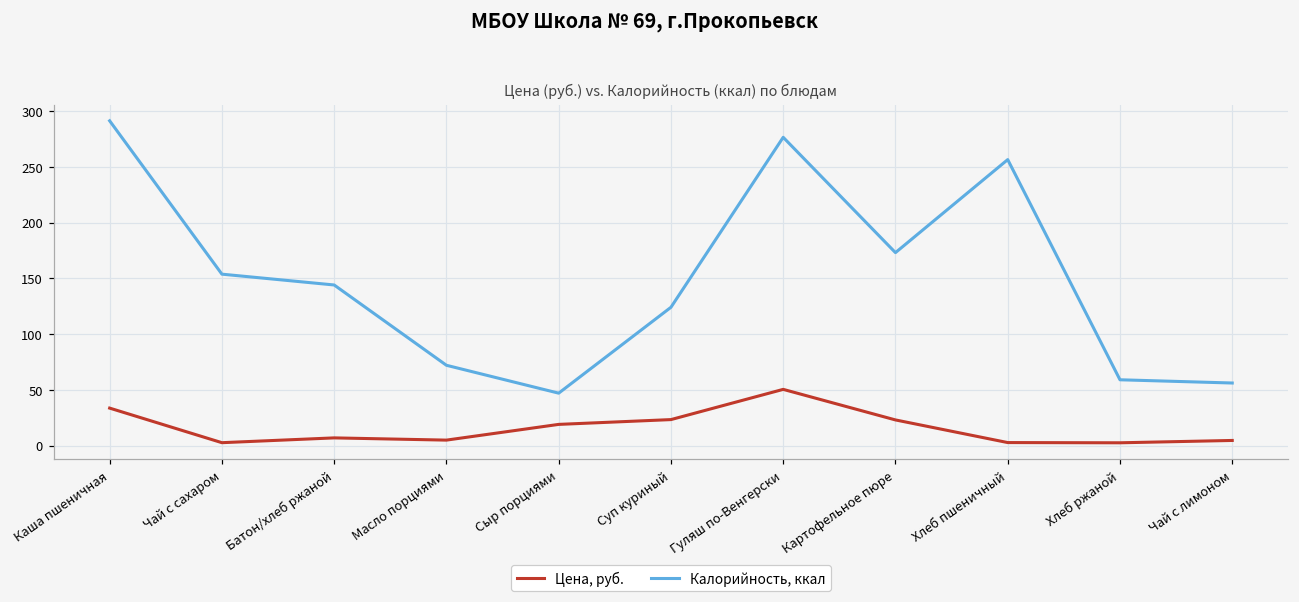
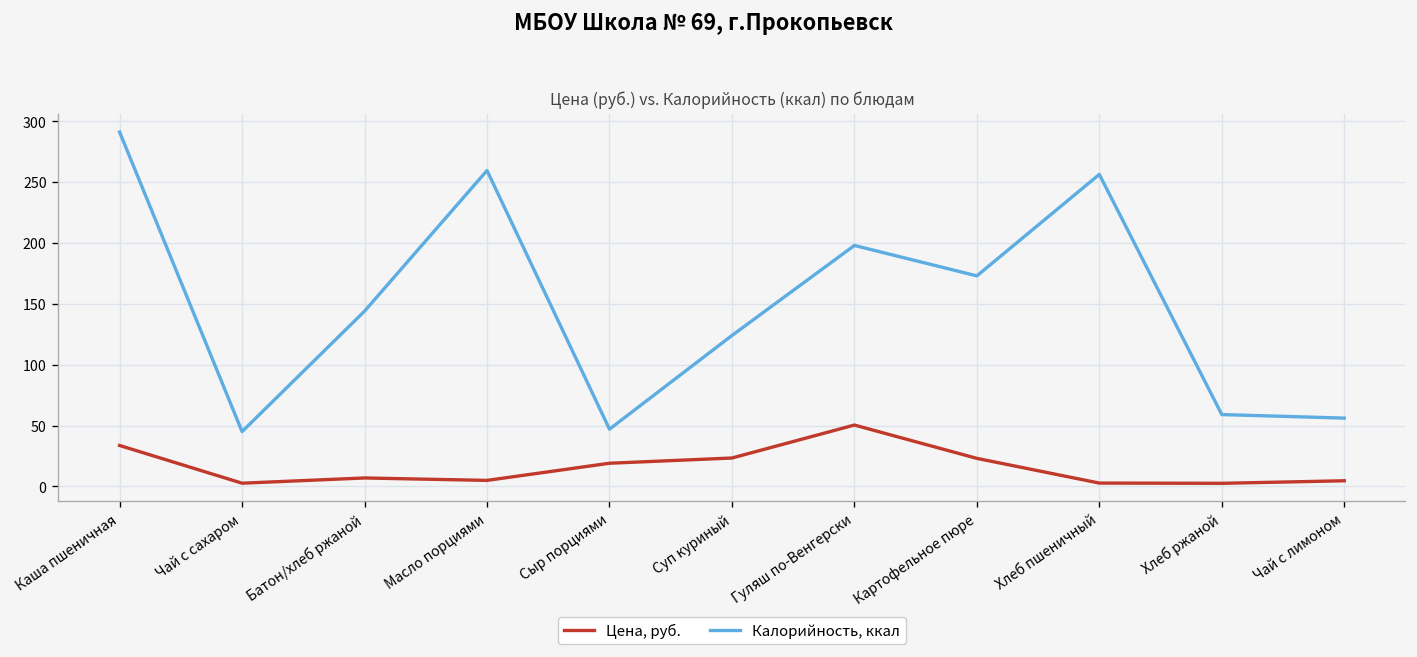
Калорийность, ккал, Чай с сахаром: 154 -> 45
Калорийность, ккал, Масло порциями: 72 -> 260
Калорийность, ккал, Гуляш по-Венгерски: 276 -> 198
